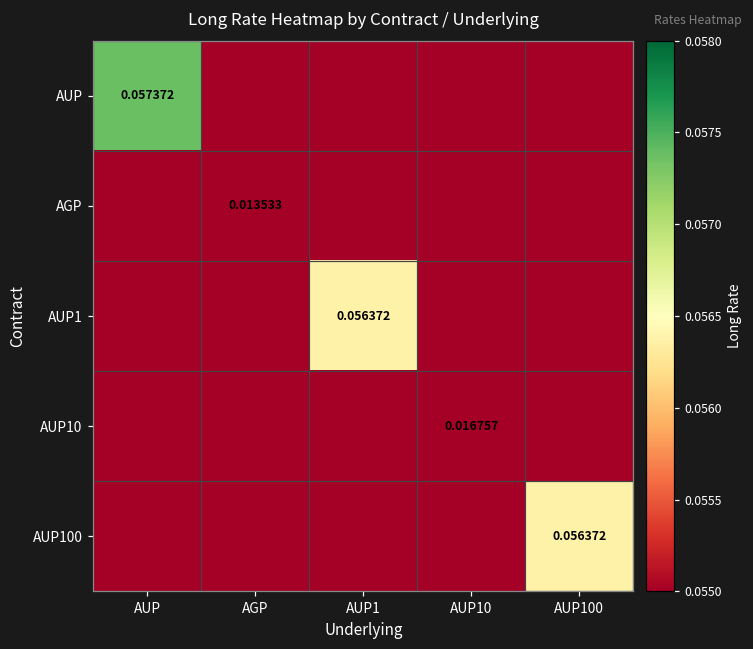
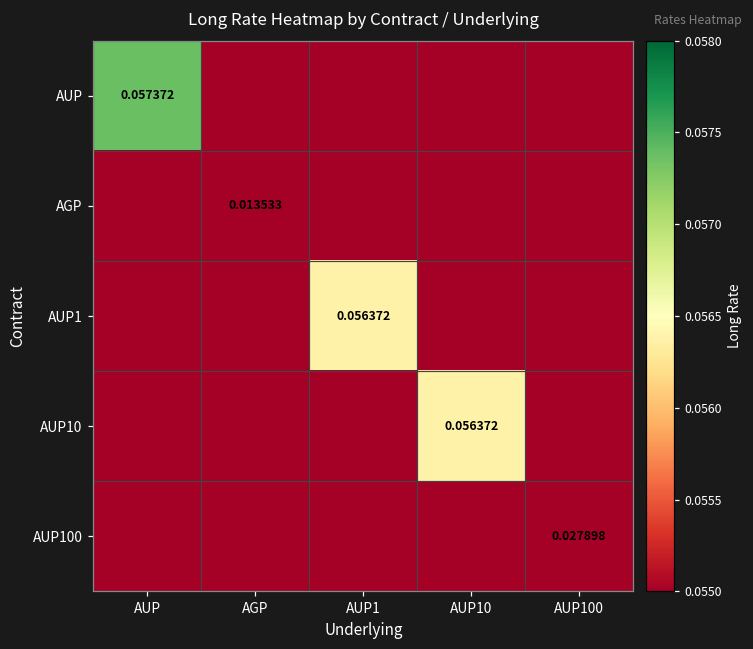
AUP10, AUP10: 0.016757 -> 0.056372
AUP100, AUP100: 0.056372 -> 0.027898
